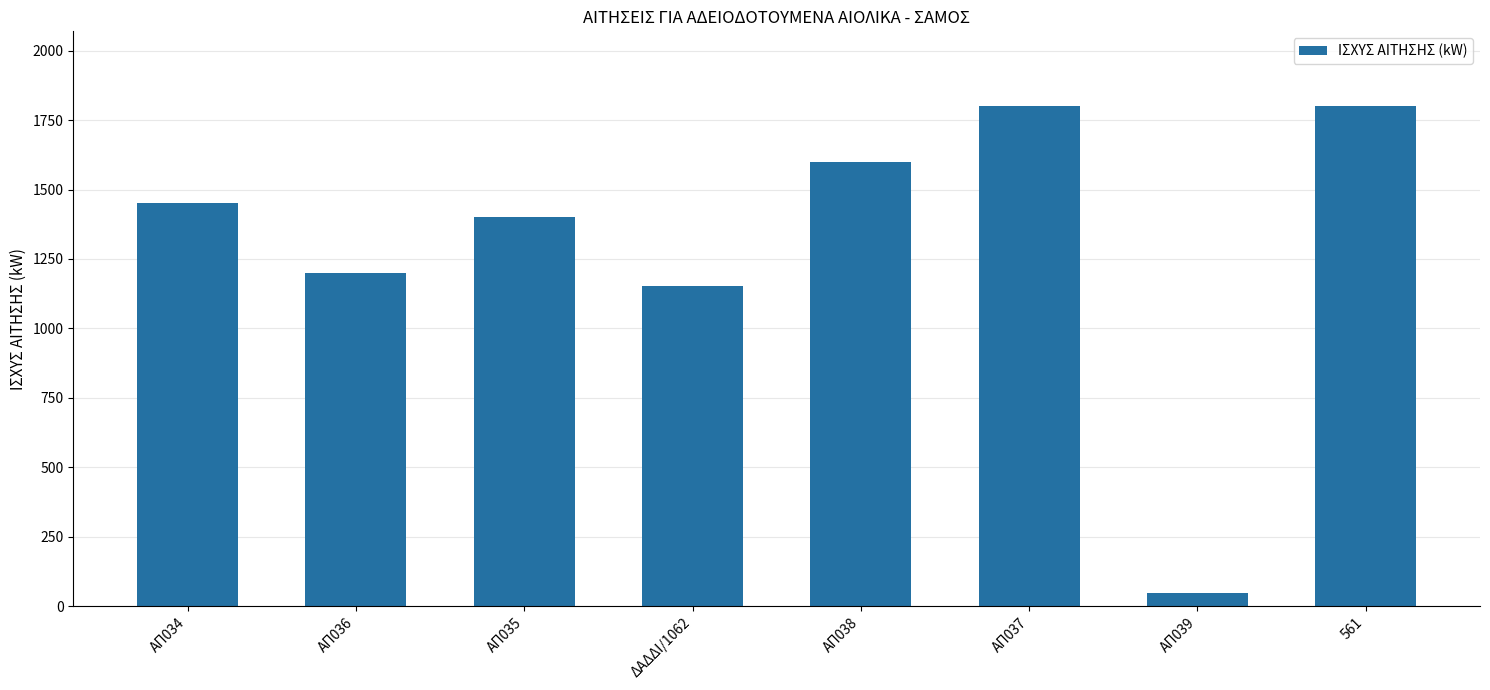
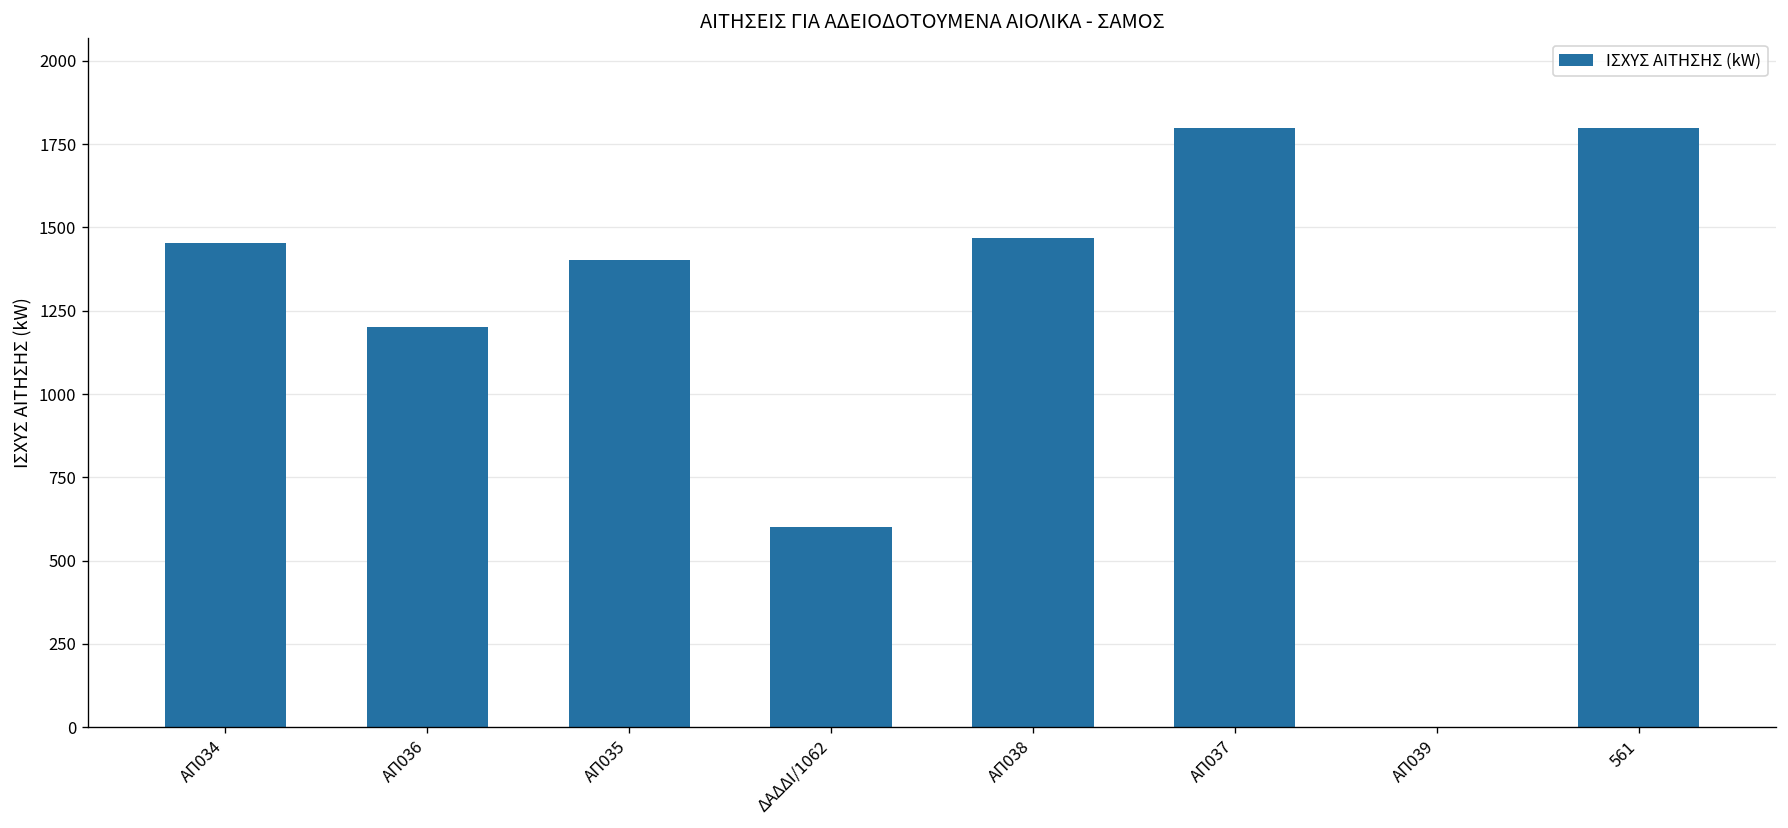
ΔΑΔΔΙ/1062: 1150 -> 600
ΑΠ038: 1600 -> 1470
ΑΠ039: 50 -> 0
